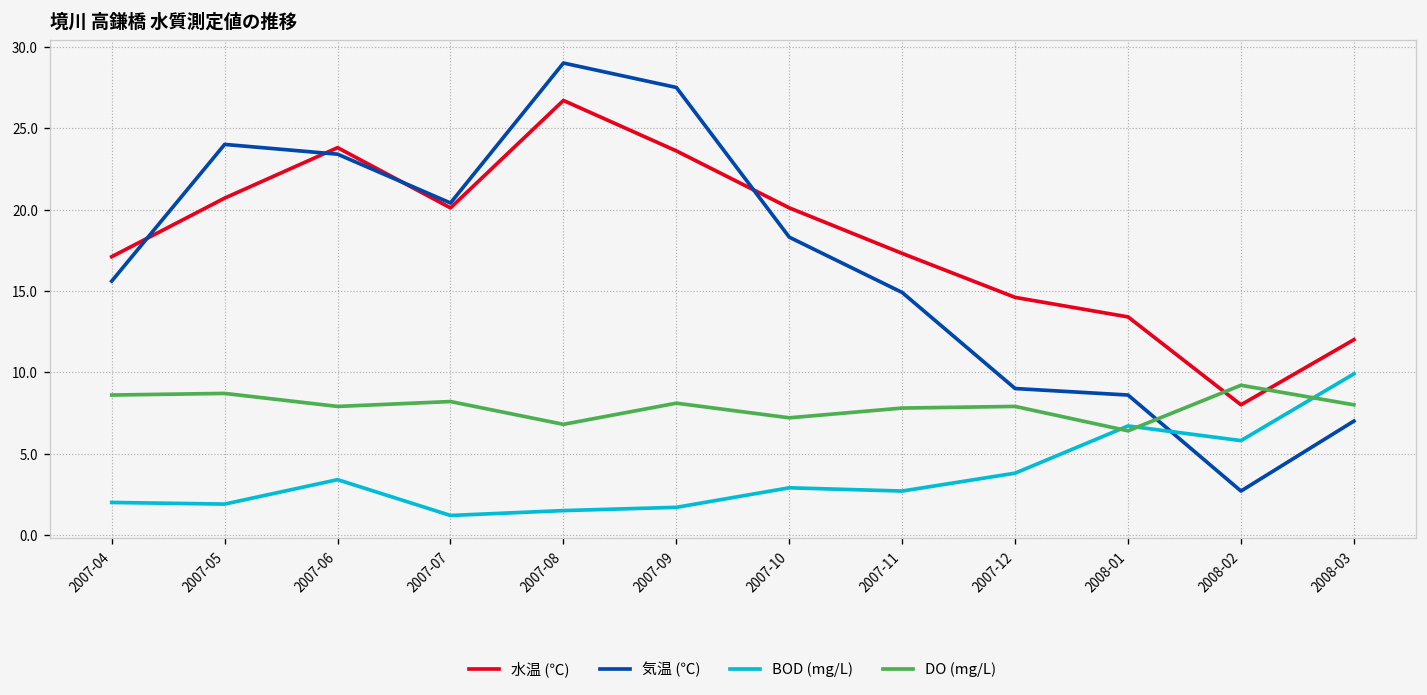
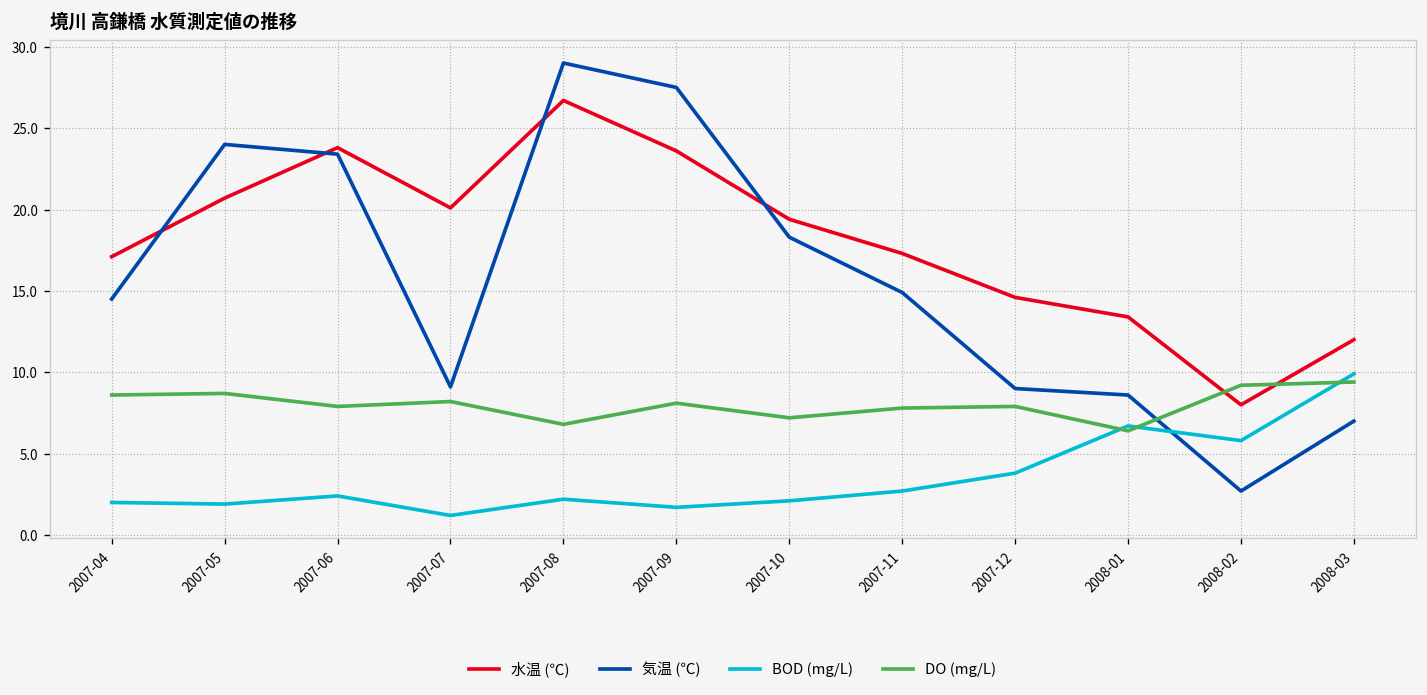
気温 (℃), 2007-04: 15.6 -> 14.5
BOD (mg/L), 2007-06: 3.4 -> 2.4
気温 (℃), 2007-07: 20.4 -> 9.1
BOD (mg/L), 2007-08: 1.5 -> 2.2
水温 (℃), 2007-10: 20.1 -> 19.4
BOD (mg/L), 2007-10: 2.9 -> 2.1
DO (mg/L), 2008-03: 8.0 -> 9.4
